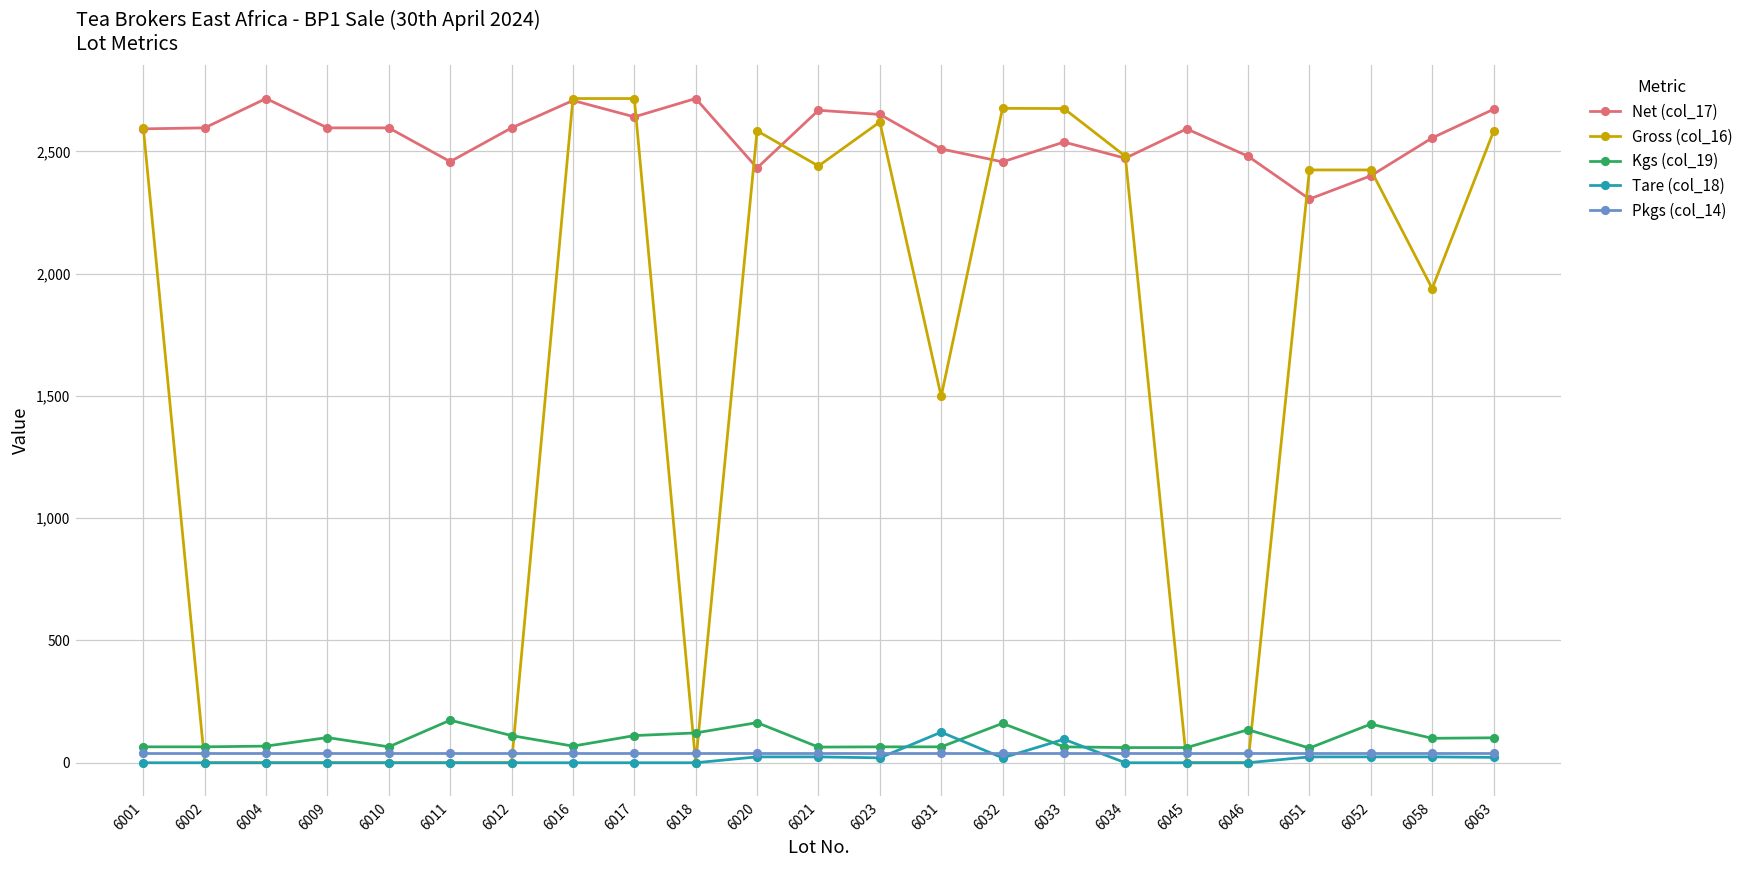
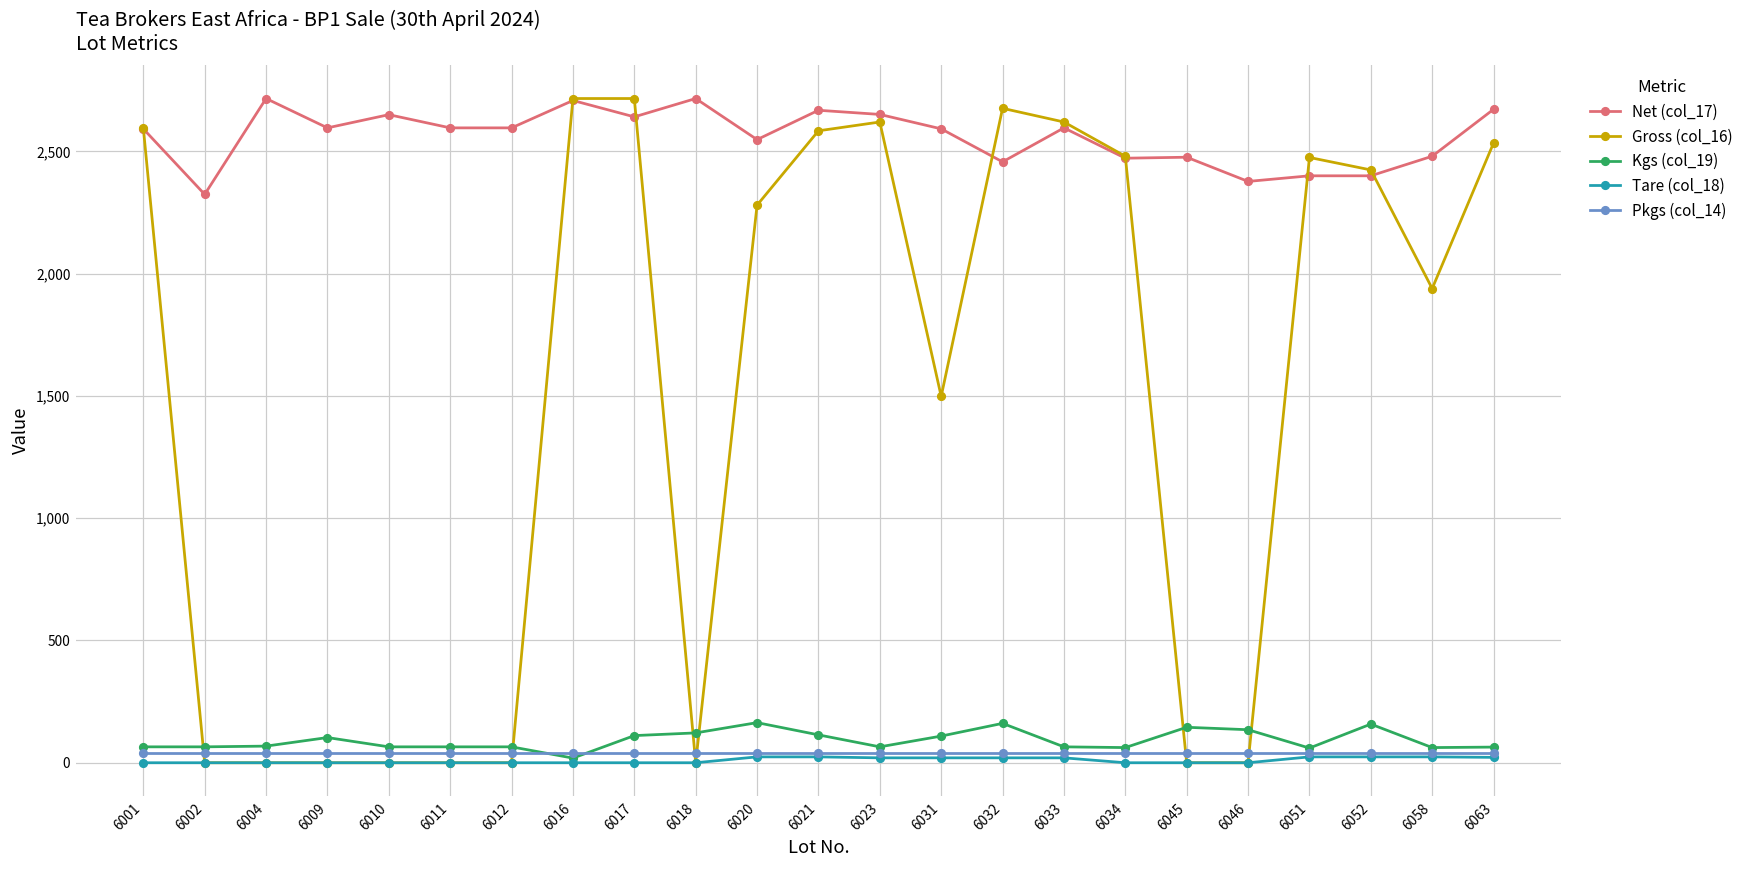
Net (col_17), 6002: 2,600 -> 2,320
Net (col_17), 6010: 2,600 -> 2,650
Net (col_17), 6011: 2,460 -> 2,600
Kgs (col_19), 6011: 170 -> 70
Kgs (col_19), 6012: 110 -> 70
Kgs (col_19), 6016: 70 -> 20
Net (col_17), 6020: 2,430 -> 2,550
Gross (col_16), 6020: 2,580 -> 2,280
Gross (col_16), 6021: 2,440 -> 2,580
Kgs (col_19), 6021: 60 -> 110
Net (col_17), 6031: 2,510 -> 2,590
Kgs (col_19), 6031: 70 -> 110
Tare (col_18), 6031: 130 -> 20
Net (col_17), 6033: 2,540 -> 2,600
Gross (col_16), 6033: 2,680 -> 2,620
Tare (col_18), 6033: 100 -> 20
Net (col_17), 6045: 2,590 -> 2,480
Kgs (col_19), 6045: 60 -> 150
Net (col_17), 6046: 2,480 -> 2,380
Net (col_17), 6051: 2,310 -> 2,400
Gross (col_16), 6051: 2,420 -> 2,480
Net (col_17), 6058: 2,560 -> 2,480
Kgs (col_19), 6058: 100 -> 60
Gross (col_16), 6063: 2,580 -> 2,530
Kgs (col_19), 6063: 100 -> 60
